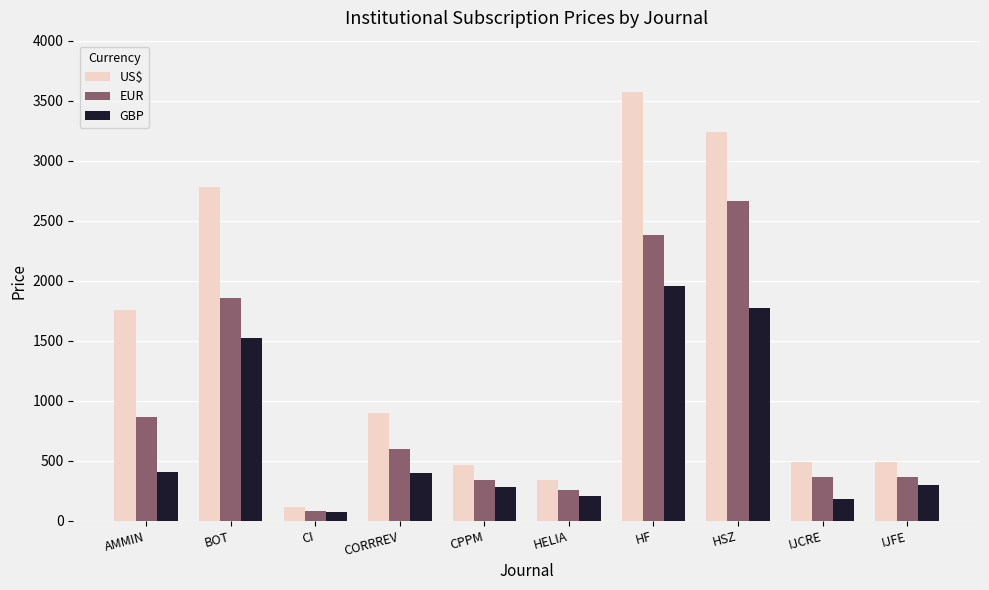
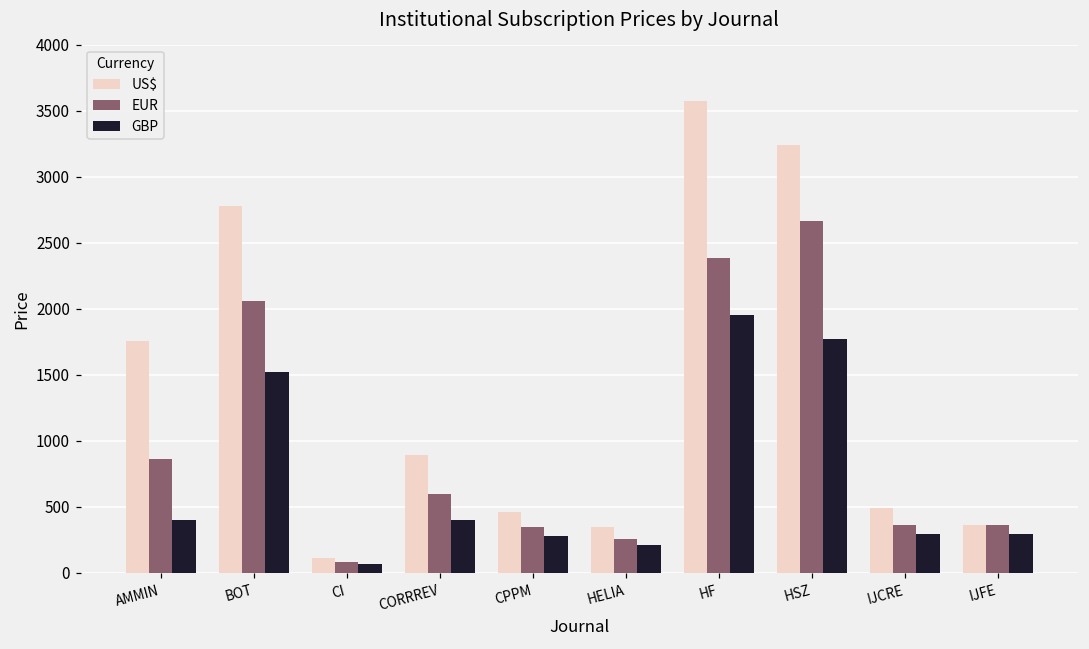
EUR, BOT: 1850 -> 2060
GBP, IJCRE: 180 -> 300
US$, IJFE: 490 -> 360
